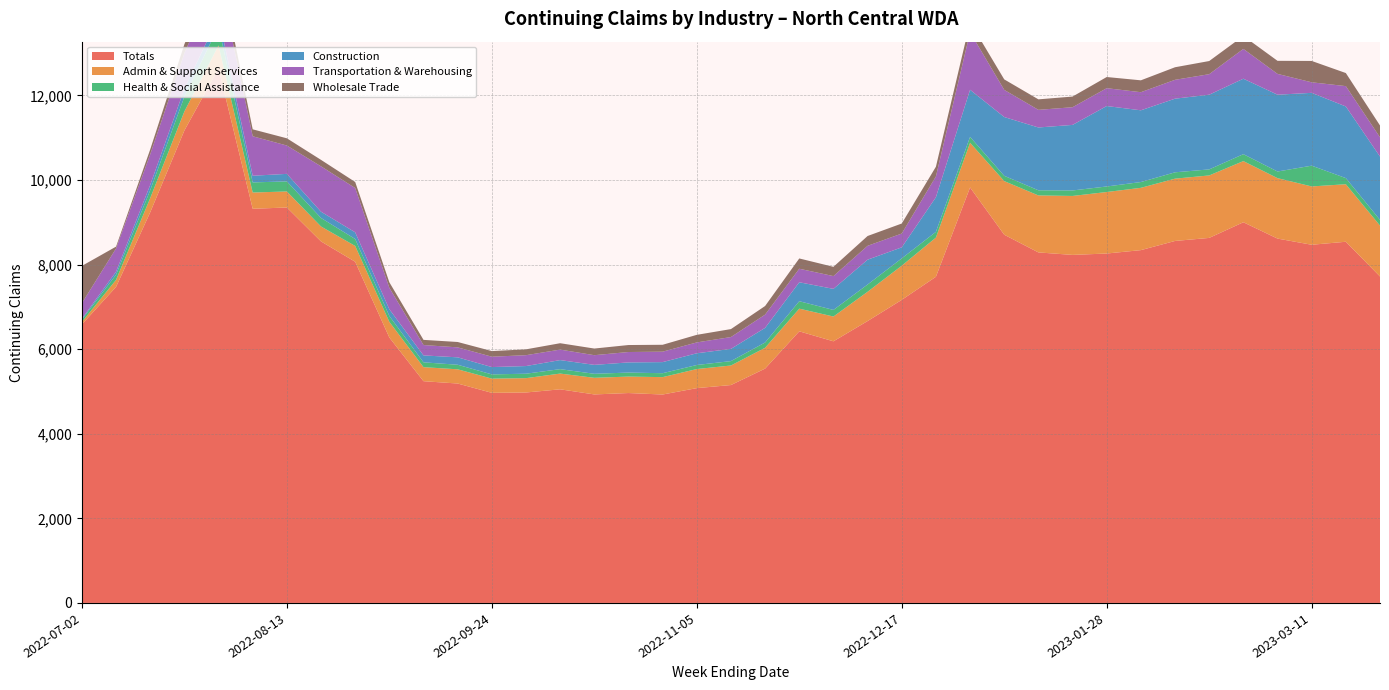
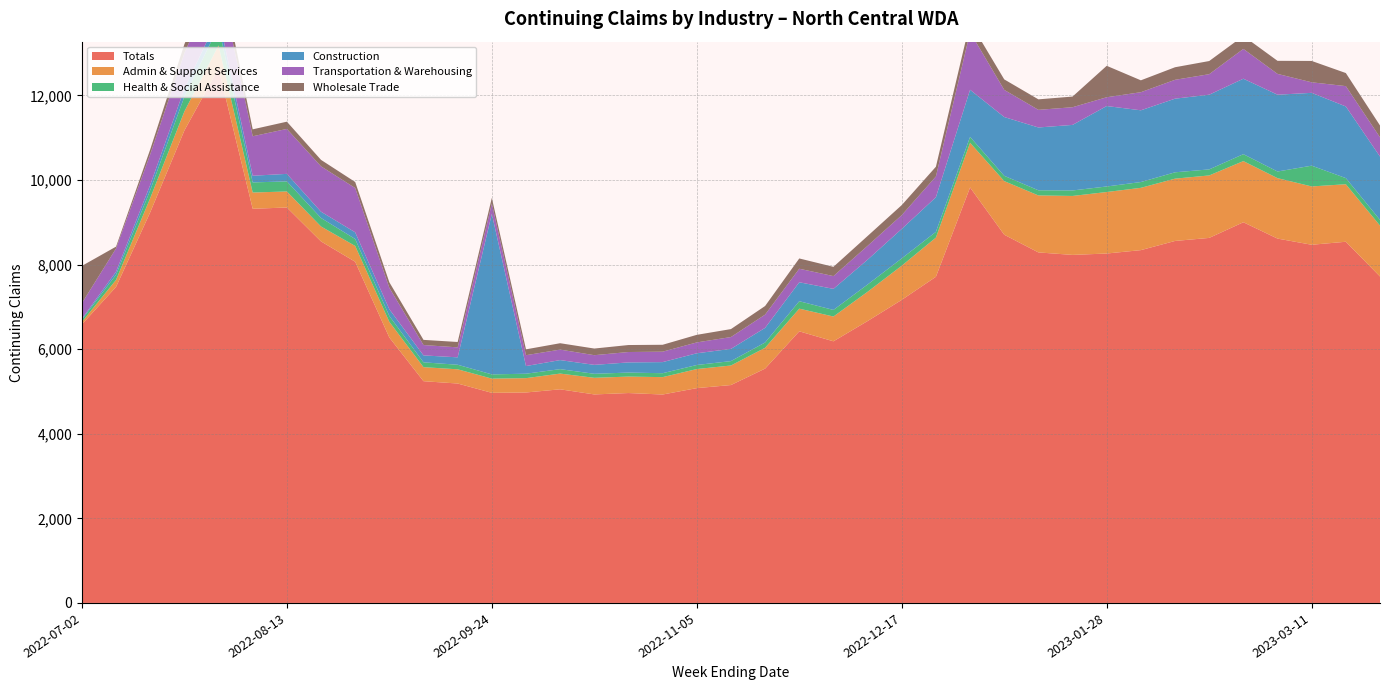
Transportation & Warehousing, 2022-08-13: 700 -> 1,100
Construction, 2022-09-24: 200 -> 3,800
Construction, 2022-12-17: 300 -> 700
Transportation & Warehousing, 2023-01-28: 400 -> 200
Wholesale Trade, 2023-01-28: 300 -> 700
